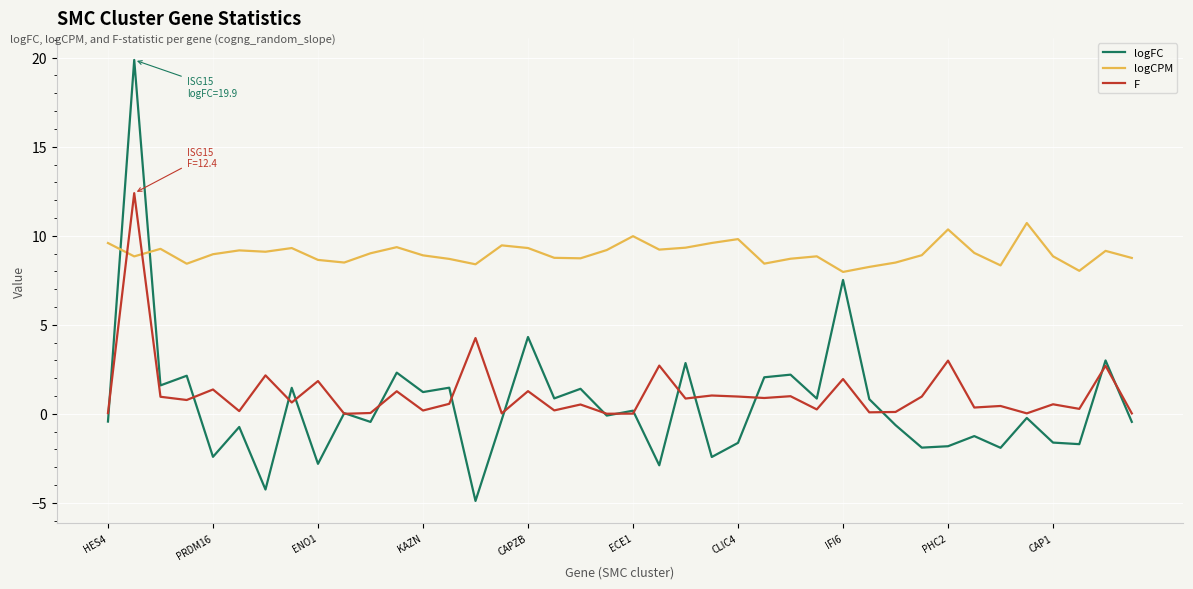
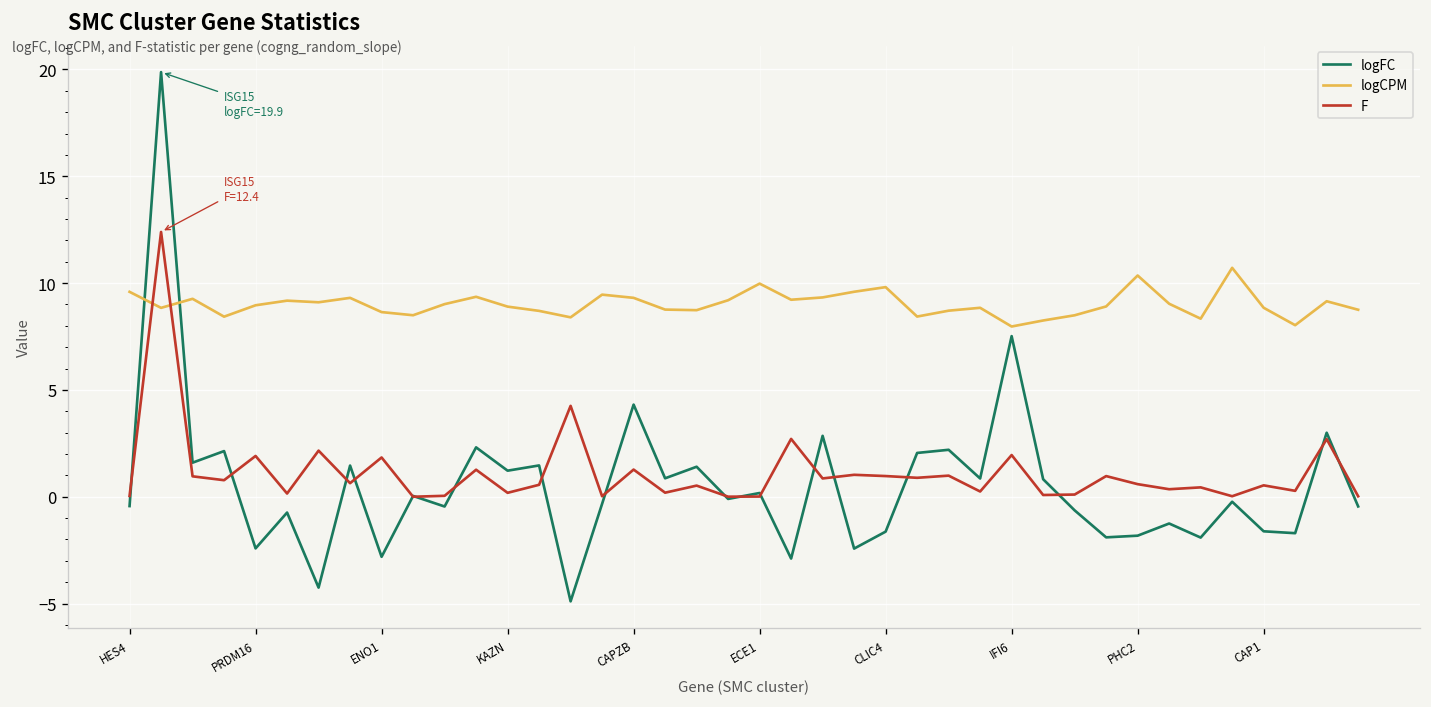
F, PRDM16: 1.4 -> 1.9
F, PHC2: 3.0 -> 0.6
